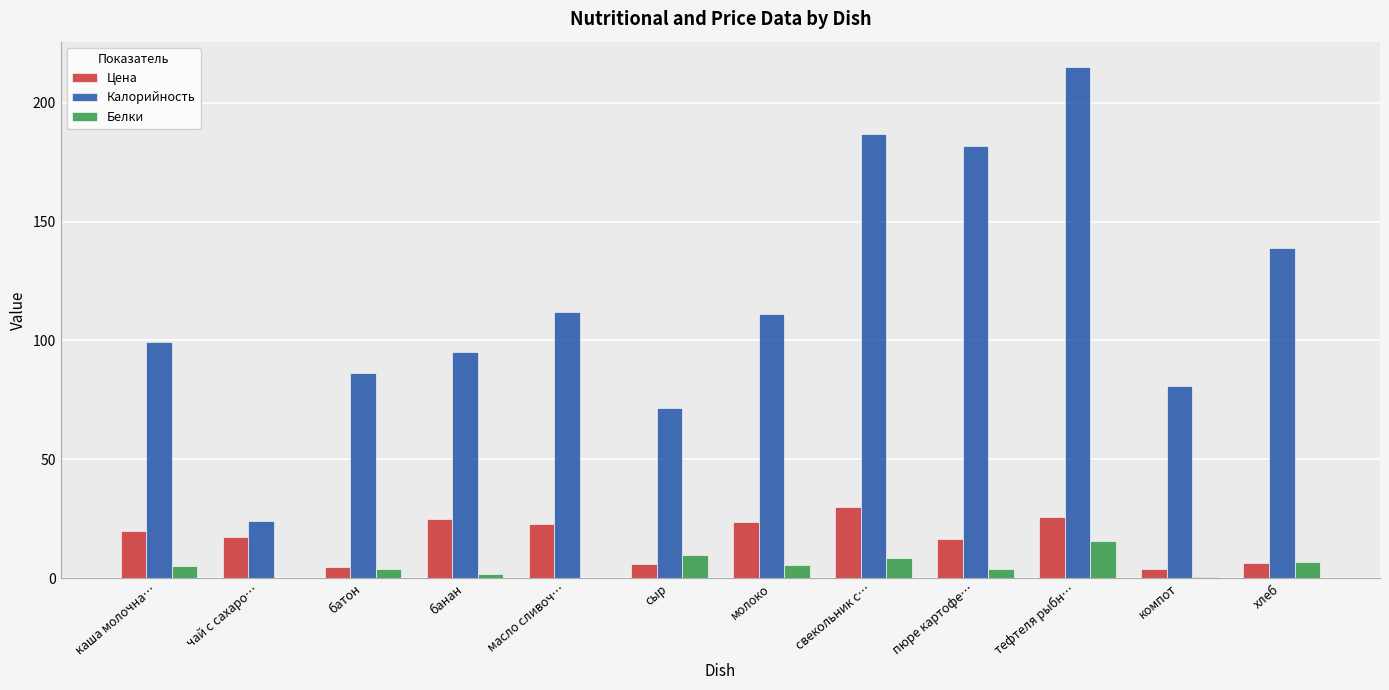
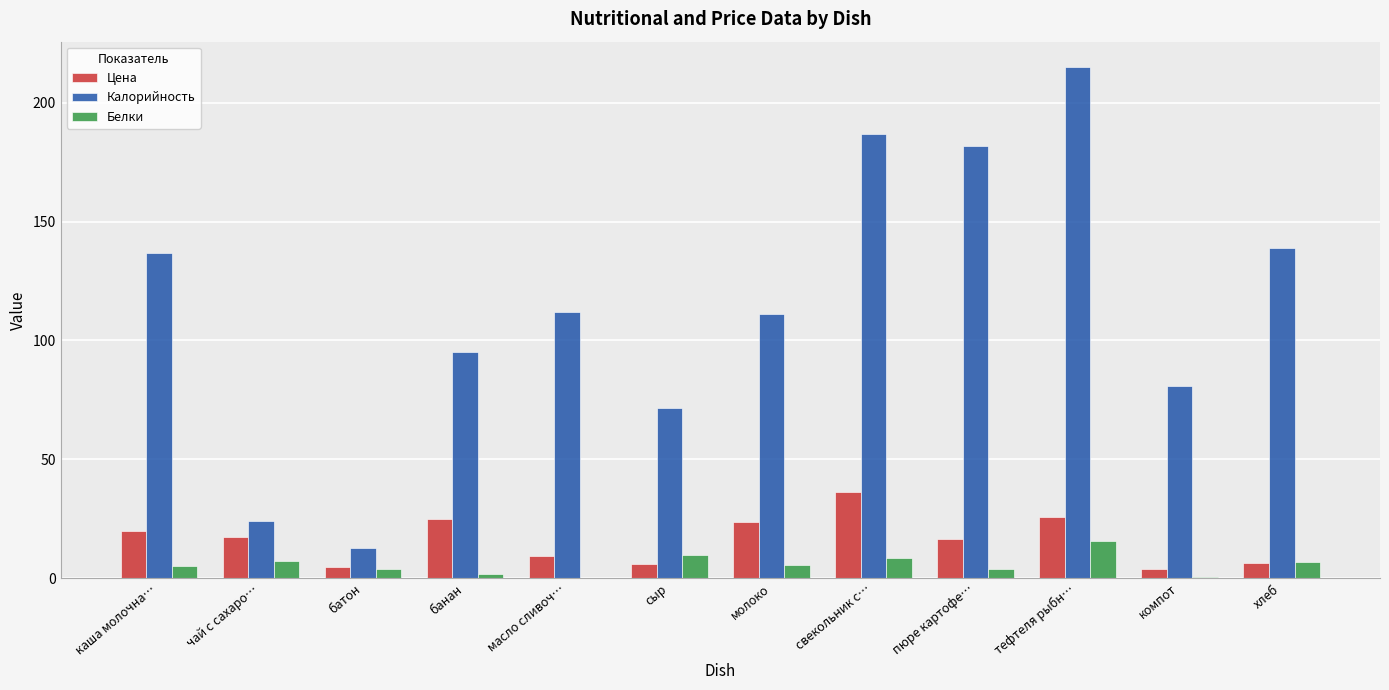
Калорийность, каша молочна…: 100 -> 137
Белки, чай с сахаро…: 0 -> 7
Калорийность, батон: 86 -> 13
Цена, масло сливоч…: 23 -> 9
Цена, свекольник с…: 30 -> 36
